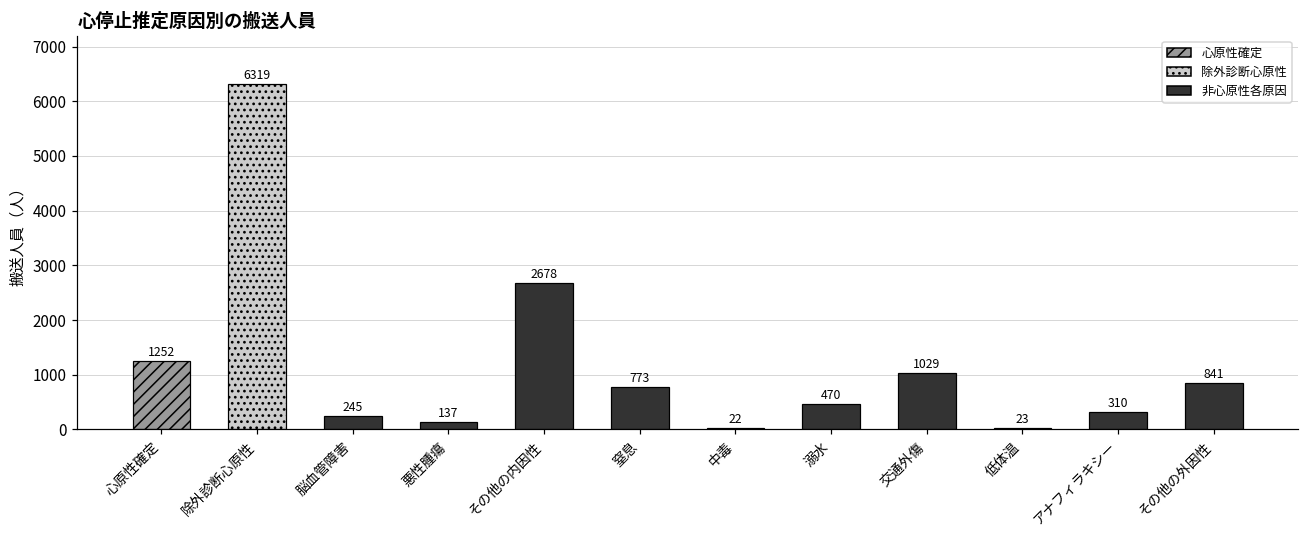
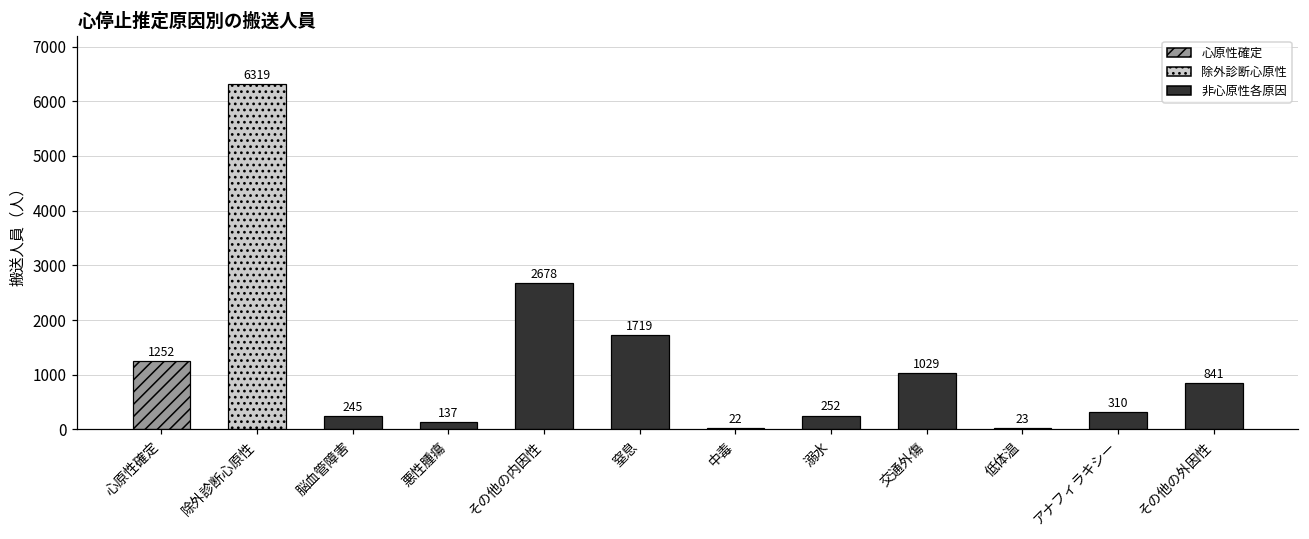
窒息: 773 -> 1719
溺水: 470 -> 252
